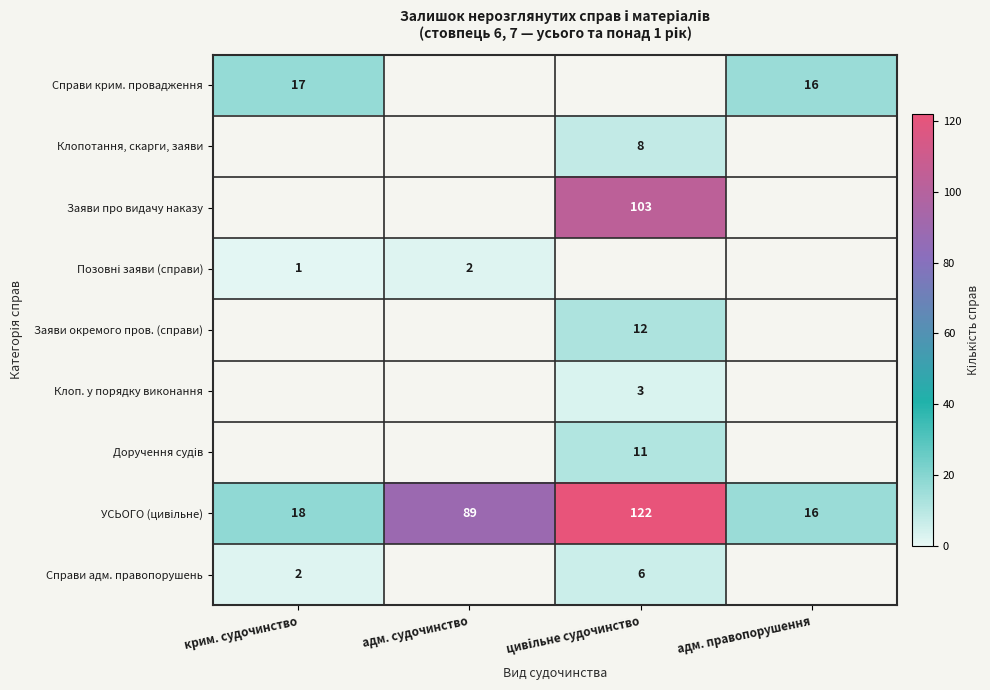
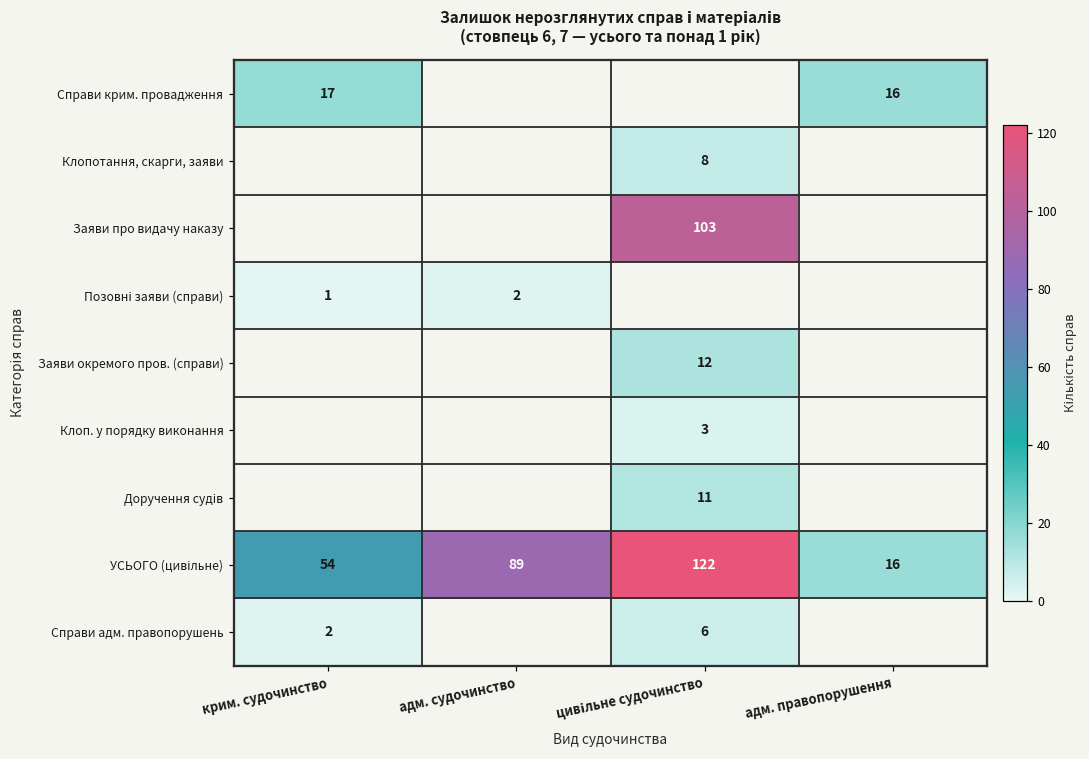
УСЬОГО (цивільне), крим. судочинство: 18 -> 54
